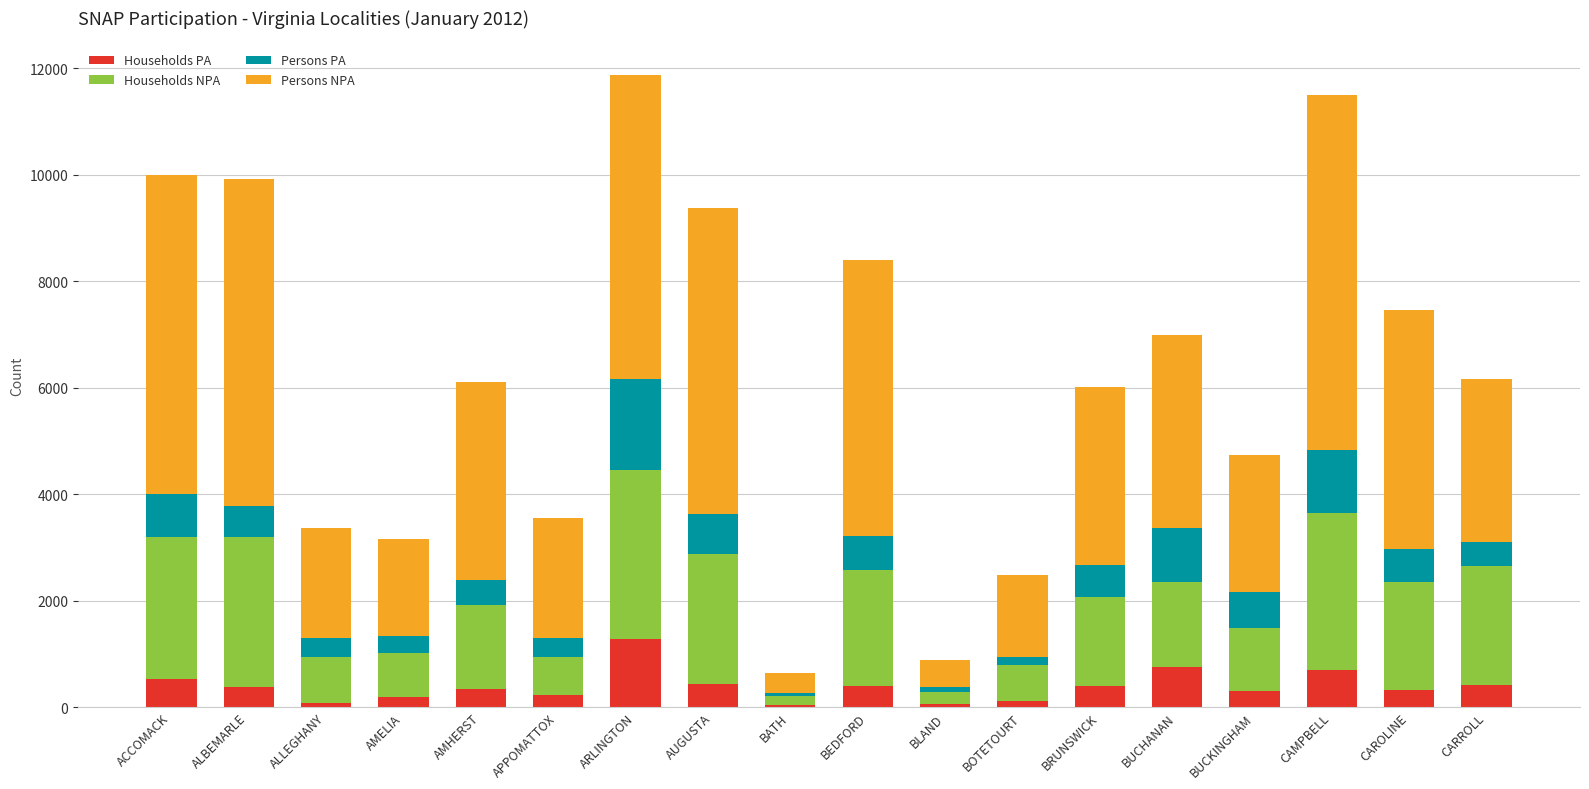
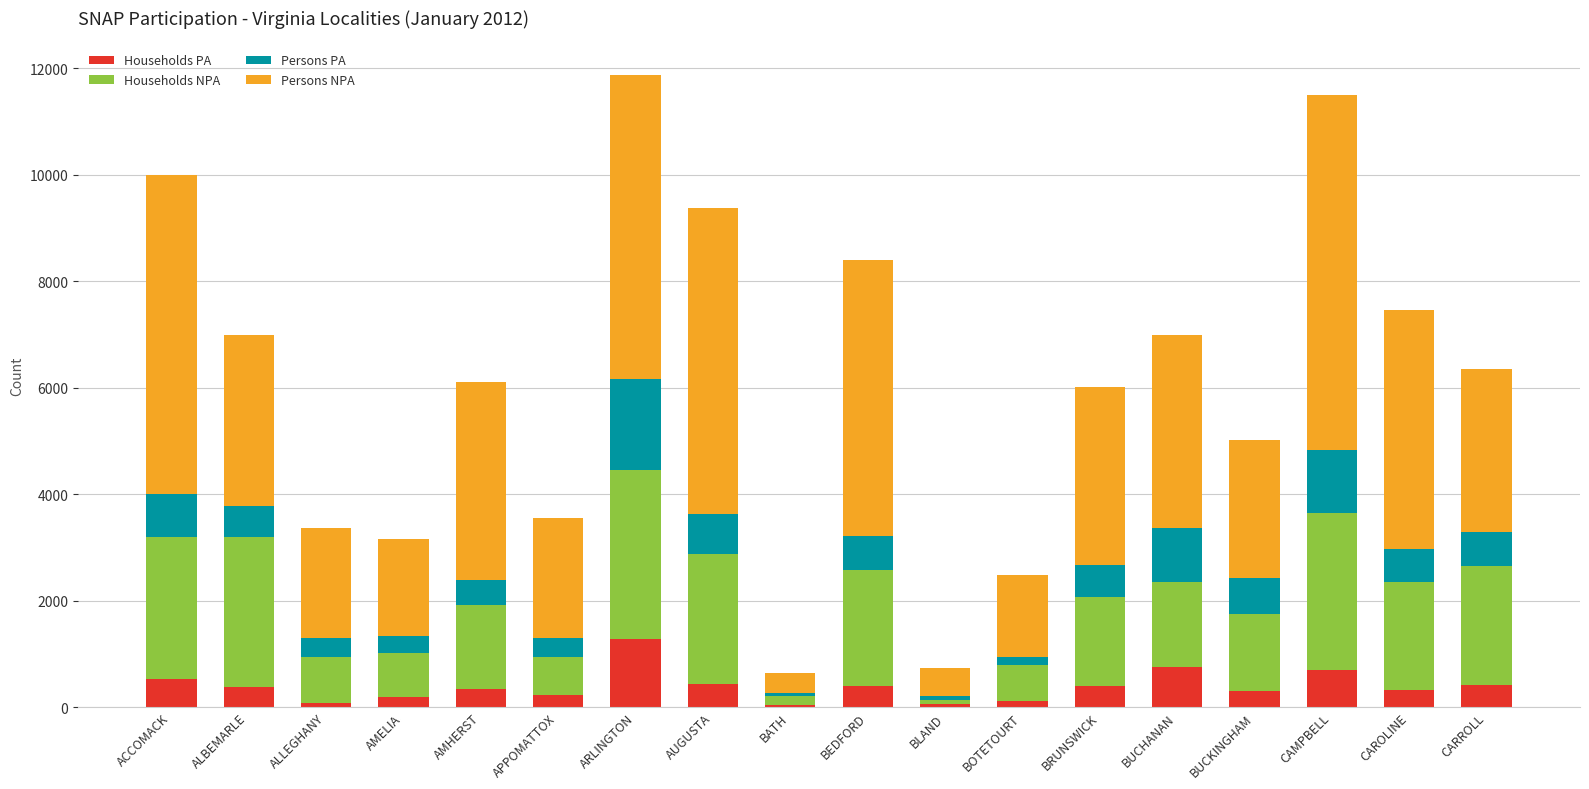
Persons NPA, ALBEMARLE: 6100 -> 3200
Households NPA, BLAND: 200 -> 100
Households NPA, BUCKINGHAM: 1200 -> 1500
Persons PA, CARROLL: 500 -> 600
